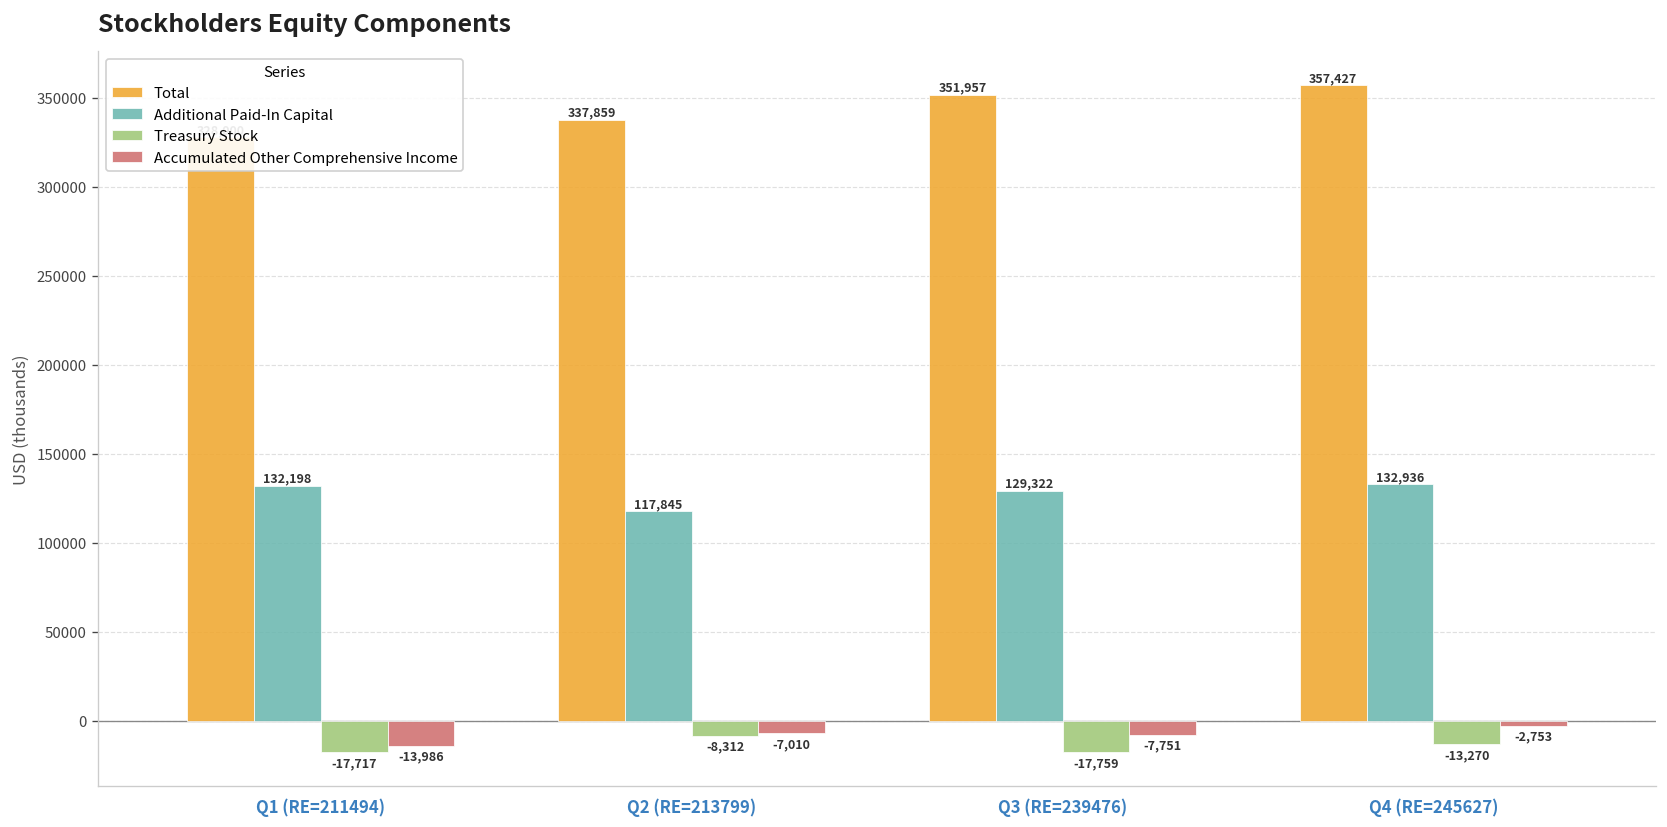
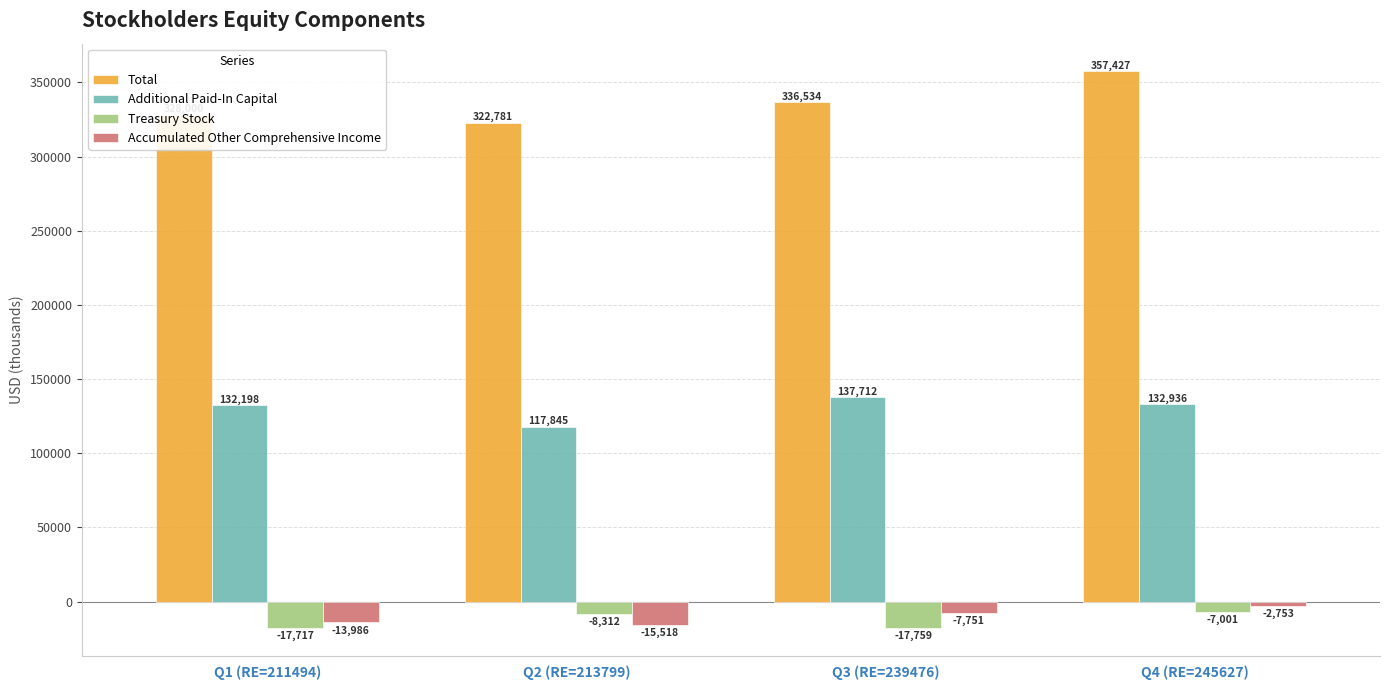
Total, Q2 (RE=213799): 337,859 -> 322,781
Accumulated Other Comprehensive Income, Q2 (RE=213799): -7,010 -> -15,518
Total, Q3 (RE=239476): 351,957 -> 336,534
Additional Paid-In Capital, Q3 (RE=239476): 129,322 -> 137,712
Treasury Stock, Q4 (RE=245627): -13,270 -> -7,001
